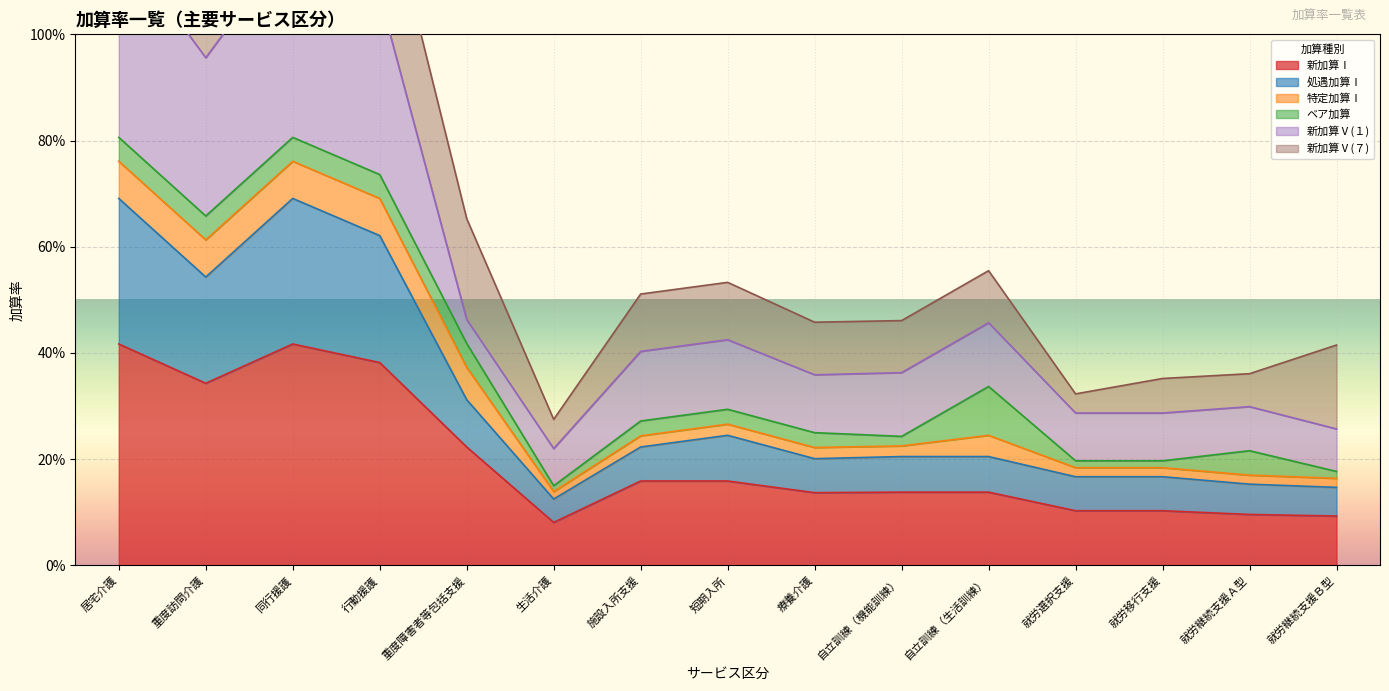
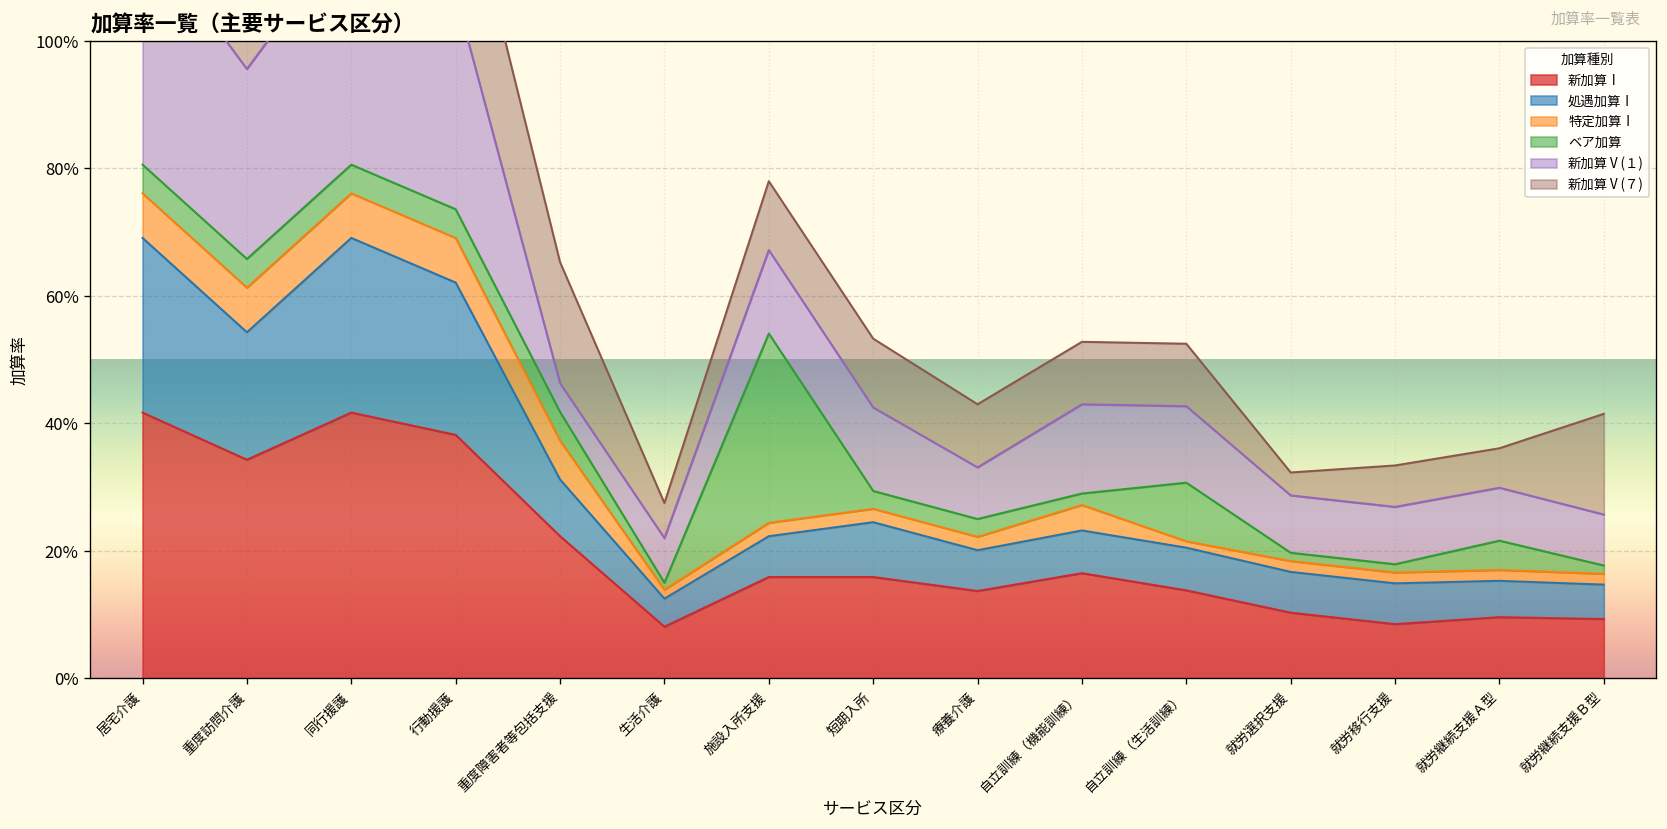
ベア加算, 施設入所支援: 3% -> 30%
新加算Ⅴ(１), 療養介護: 11% -> 8%
新加算Ⅰ, 自立訓練（機能訓練）: 14% -> 17%
特定加算Ⅰ, 自立訓練（機能訓練）: 2% -> 4%
新加算Ⅴ(１), 自立訓練（機能訓練）: 12% -> 14%
特定加算Ⅰ, 自立訓練（生活訓練）: 4% -> 1%
新加算Ⅰ, 就労移行支援: 10% -> 9%
